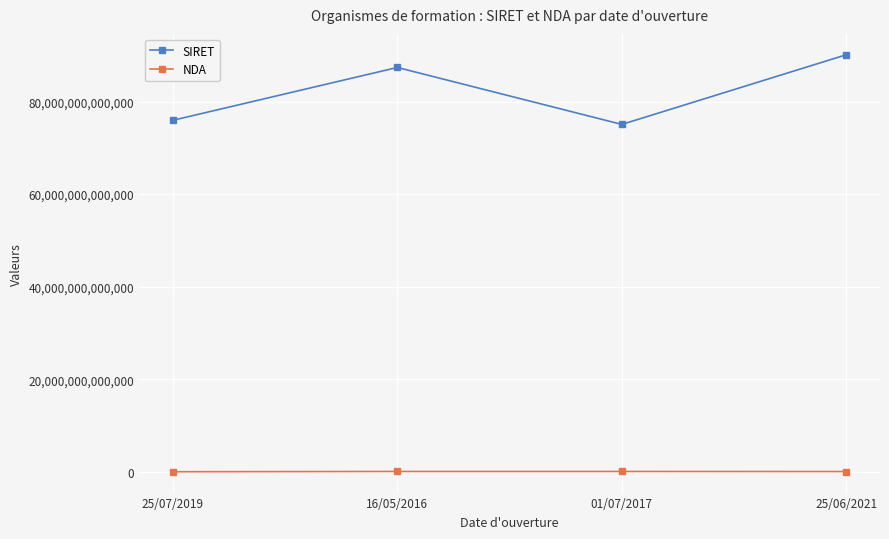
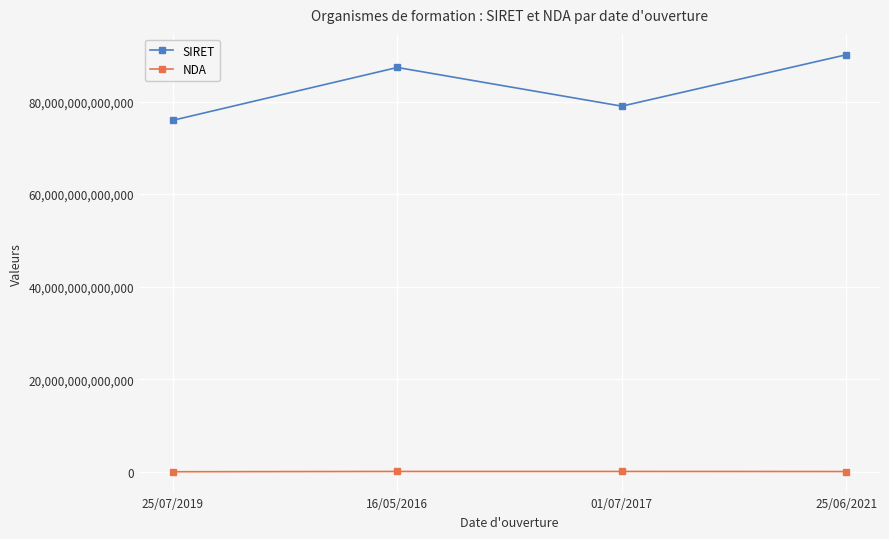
SIRET, 01/07/2017: 75,000,000,000,000 -> 79,000,000,000,000
